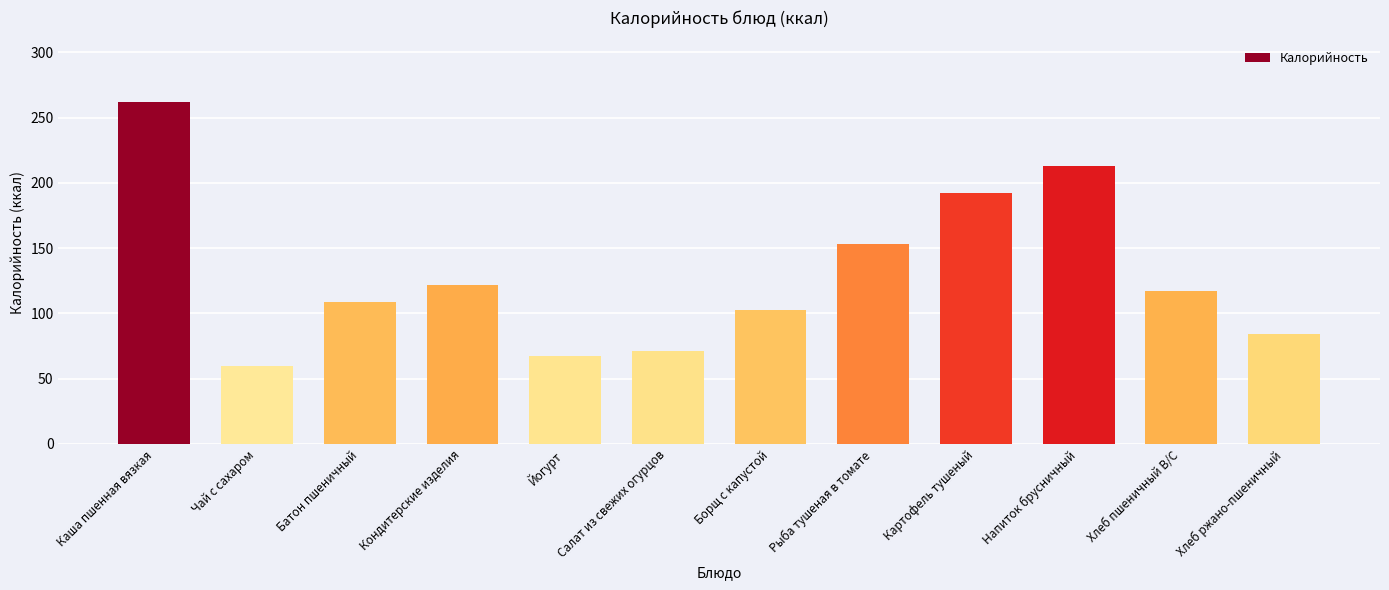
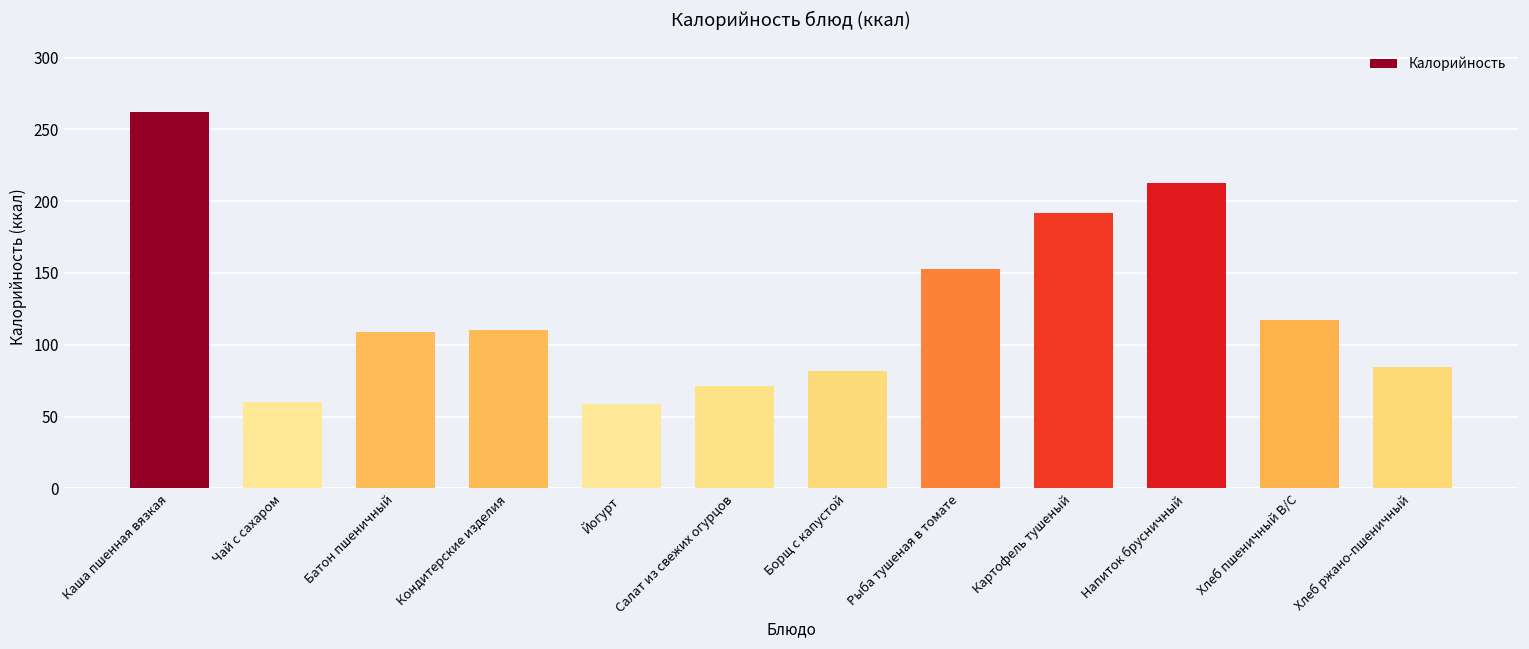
Кондитерские изделия: 122 -> 110
Йогурт: 67 -> 59
Борщ с капустой: 103 -> 82
